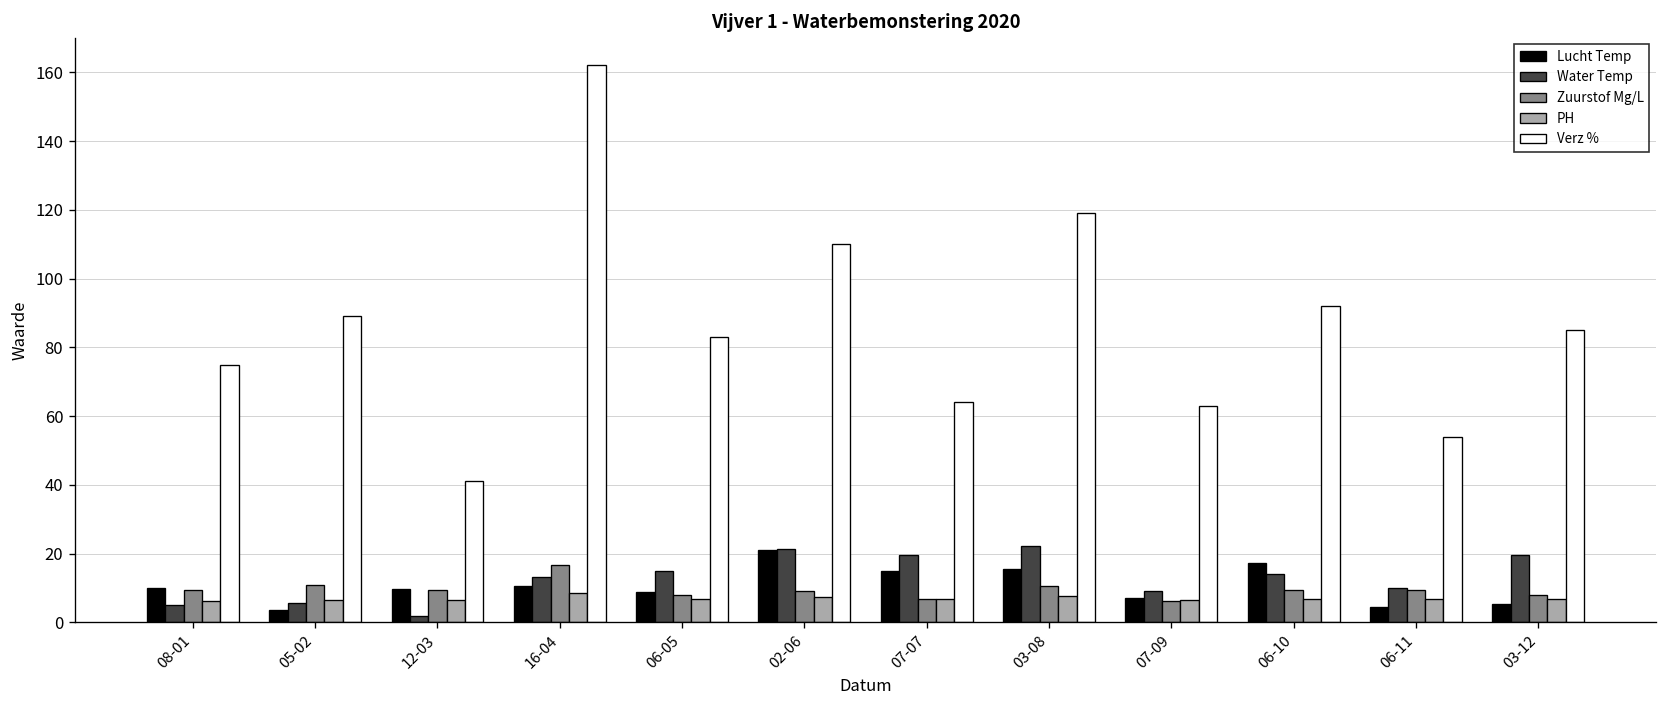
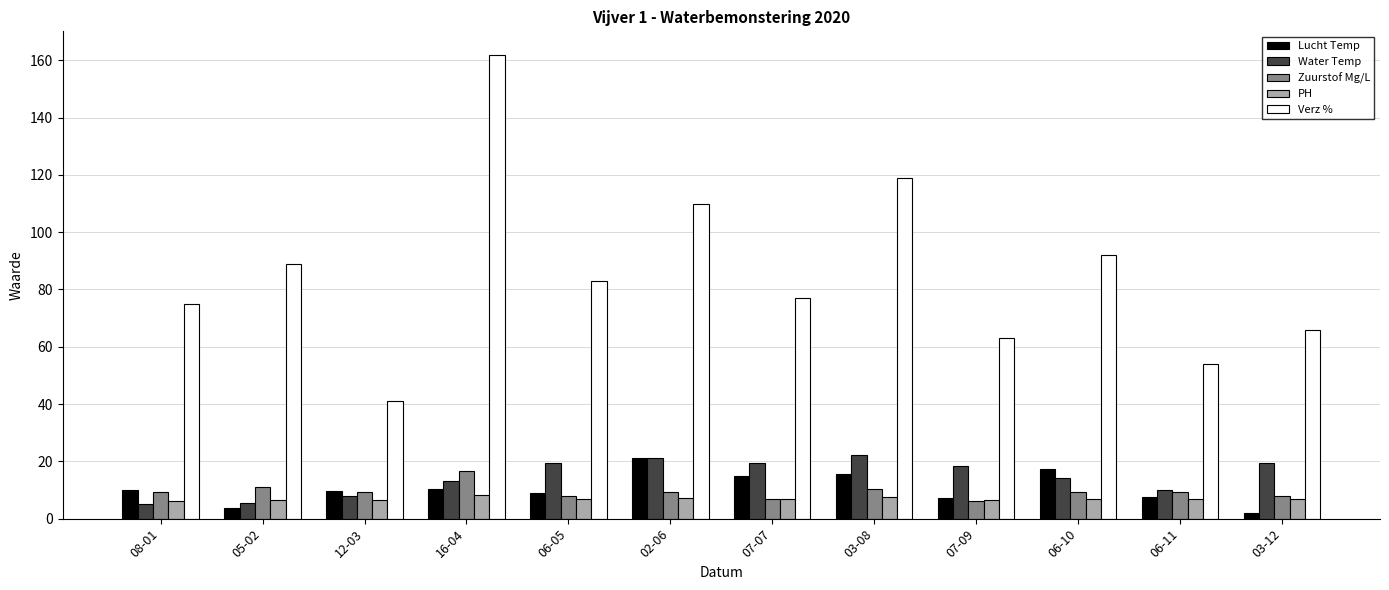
Water Temp, 12-03: 2 -> 8
Water Temp, 06-05: 15 -> 19
Verz %, 07-07: 64 -> 77
Water Temp, 07-09: 9 -> 18
Lucht Temp, 06-11: 5 -> 8
Lucht Temp, 03-12: 5 -> 2
Verz %, 03-12: 85 -> 66
